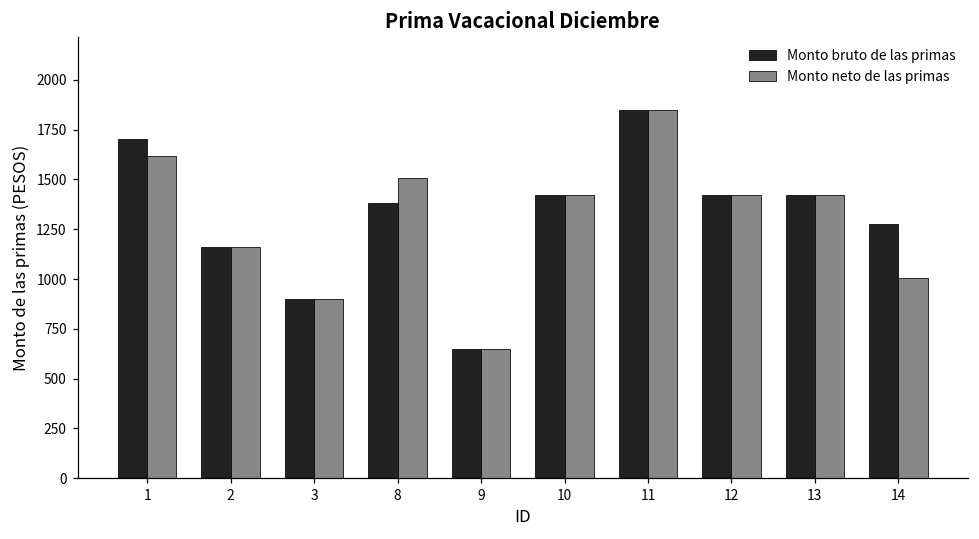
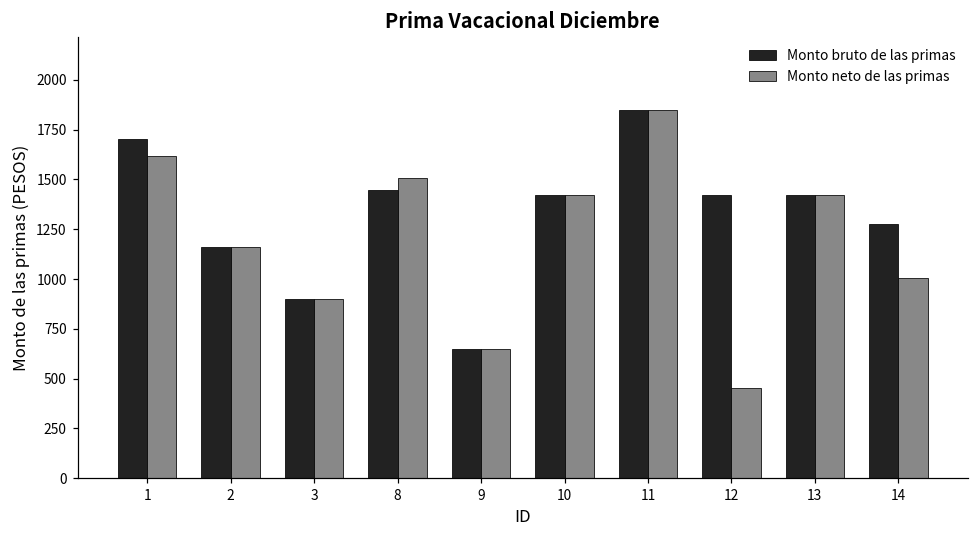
Monto bruto de las primas, 8: 1380 -> 1450
Monto neto de las primas, 12: 1420 -> 450
